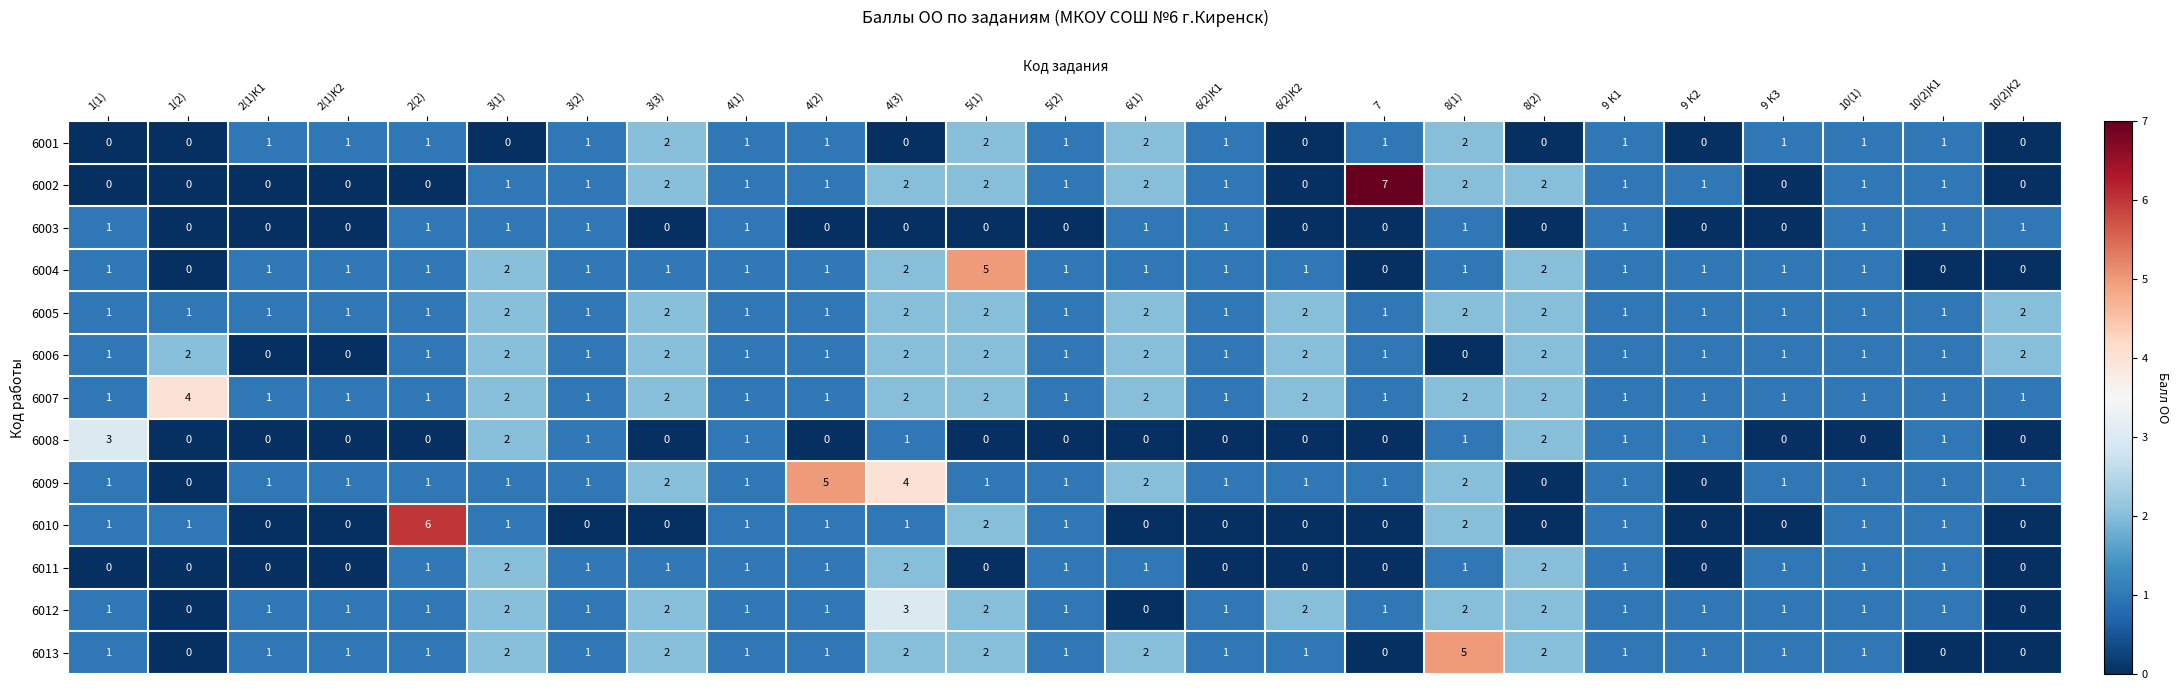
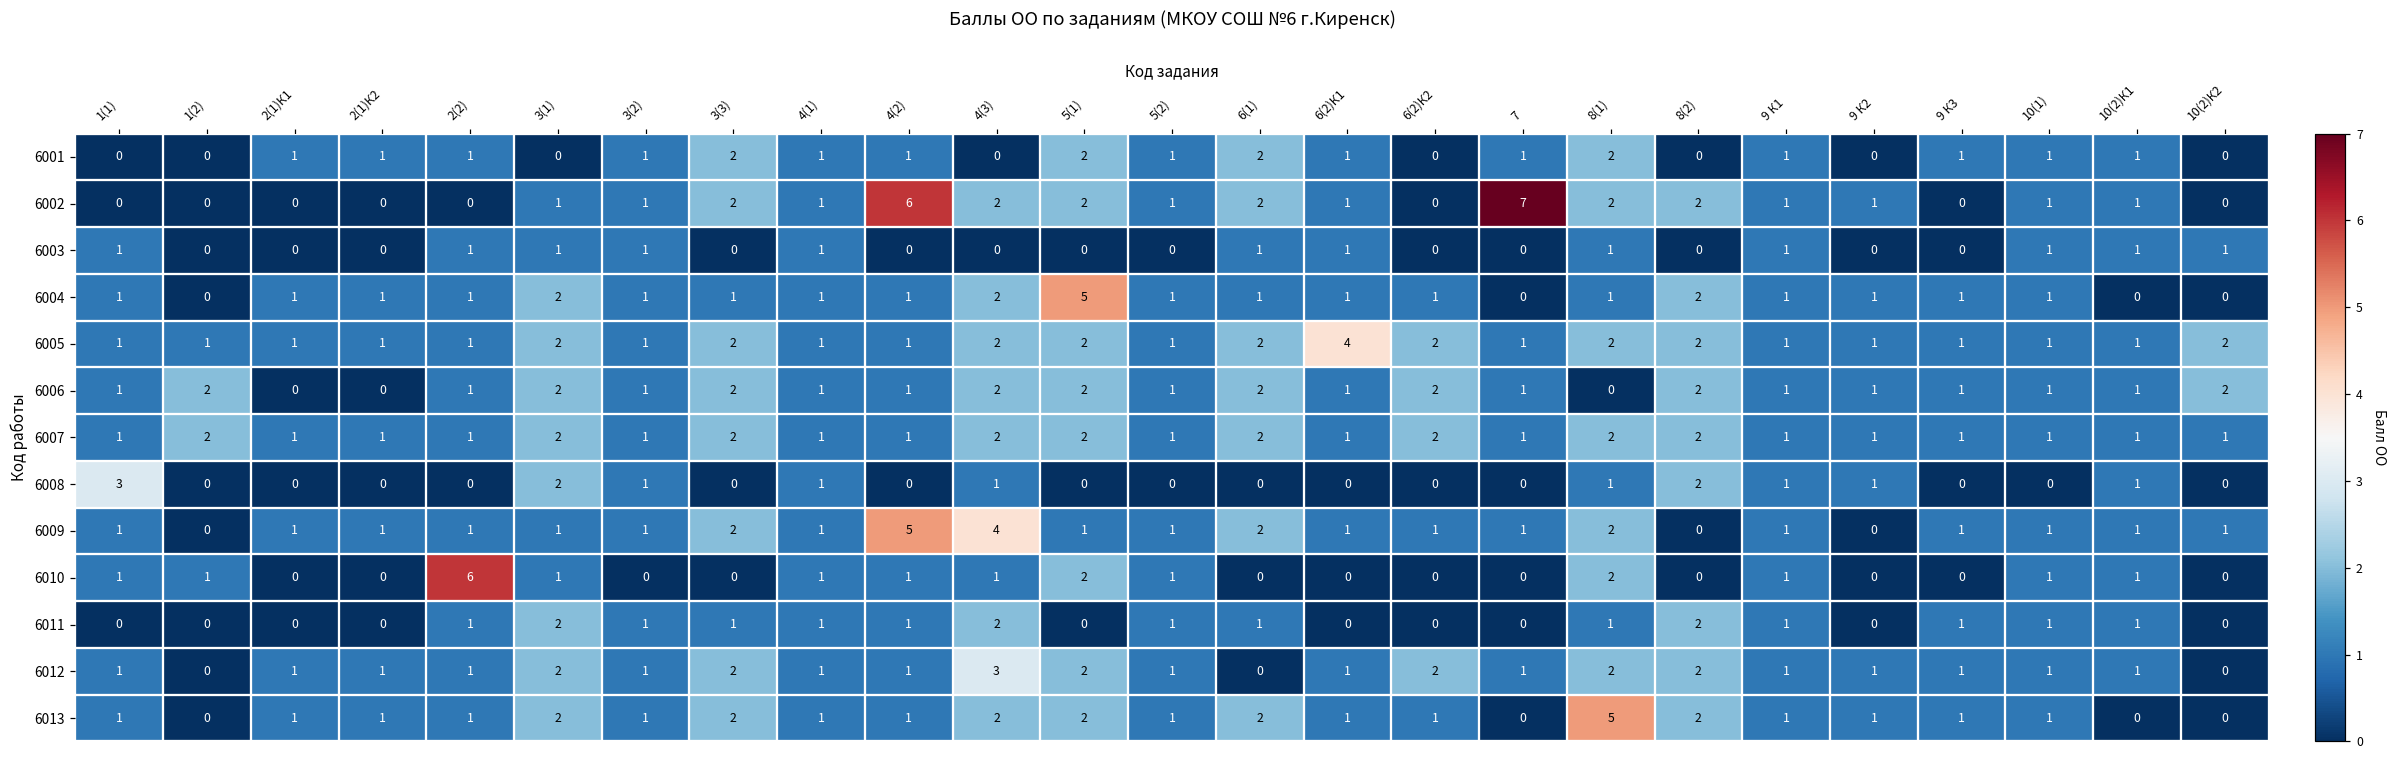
6002, 4(2): 1 -> 6
6005, 6(2)К1: 1 -> 4
6007, 1(2): 4 -> 2
